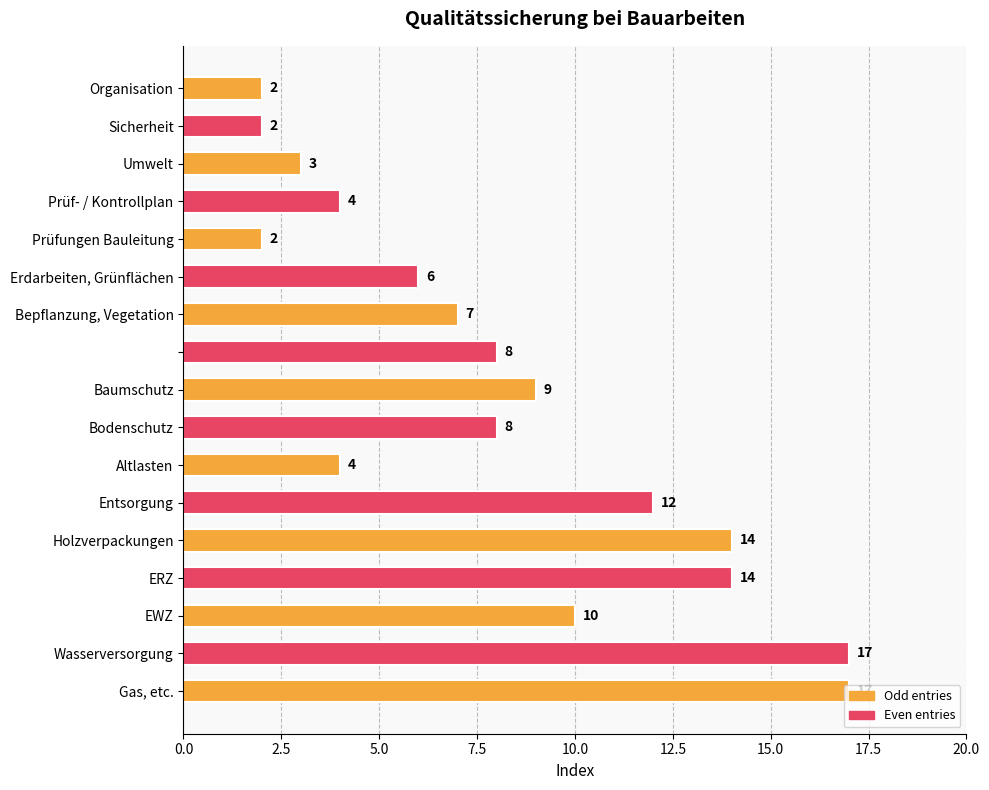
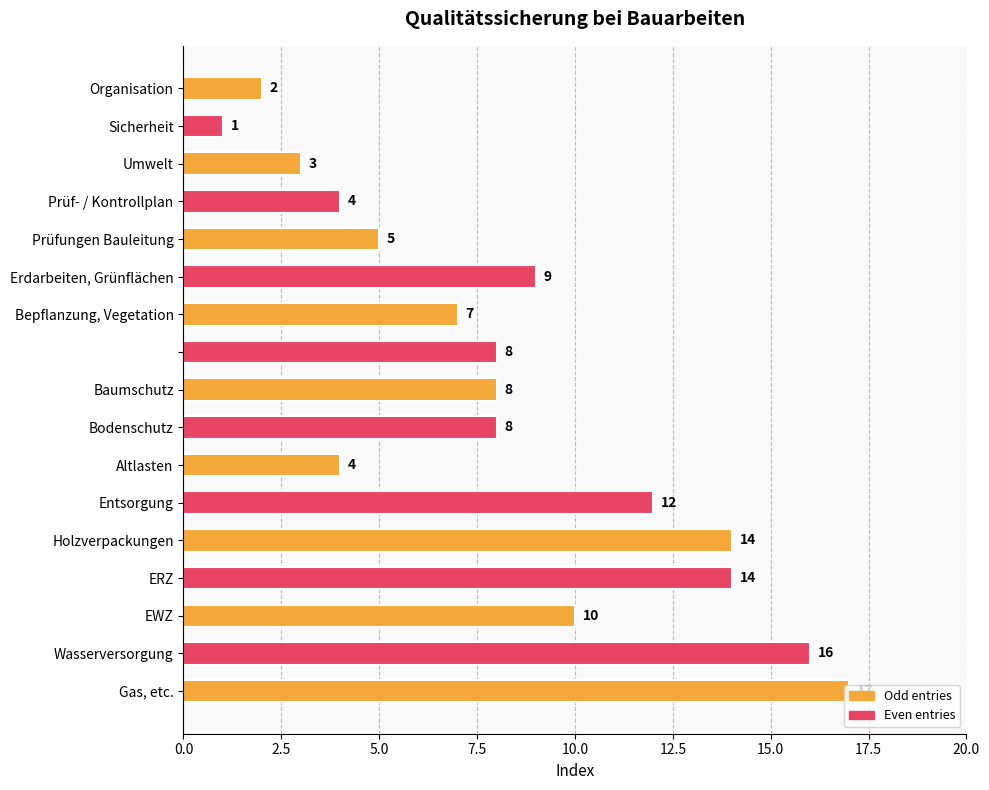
Sicherheit: 2 -> 1
Prüfungen Bauleitung: 2 -> 5
Erdarbeiten, Grünflächen: 6 -> 9
Baumschutz: 9 -> 8
Wasserversorgung: 17 -> 16
